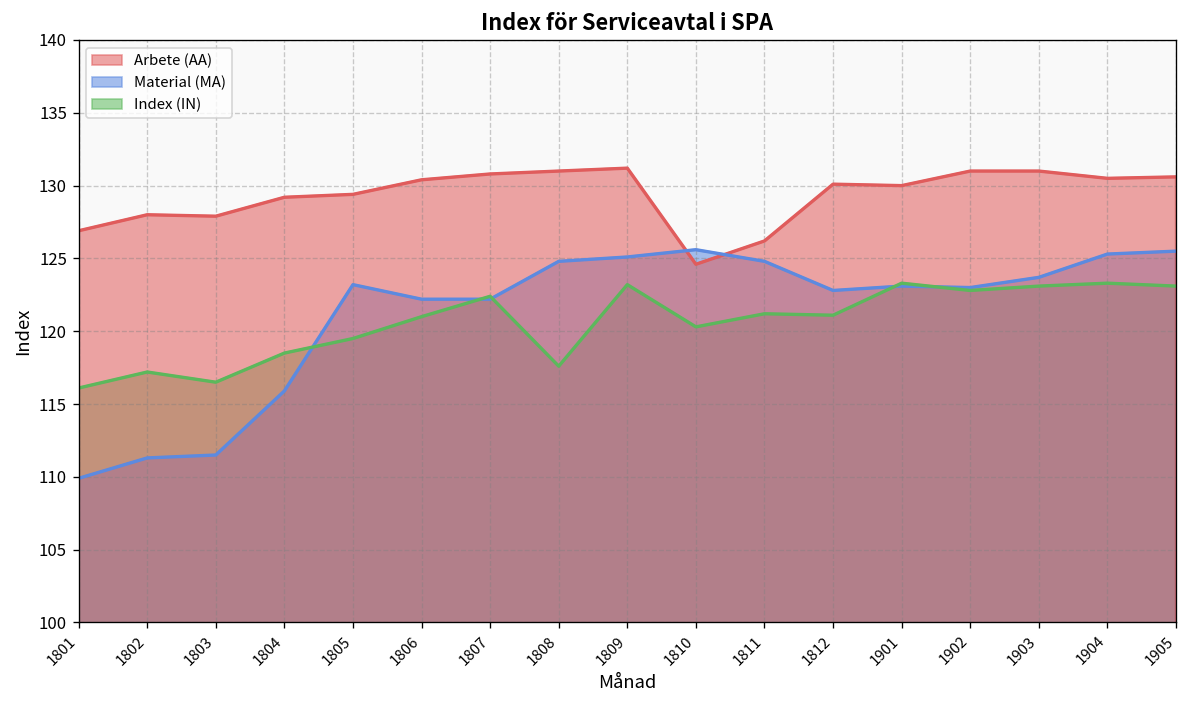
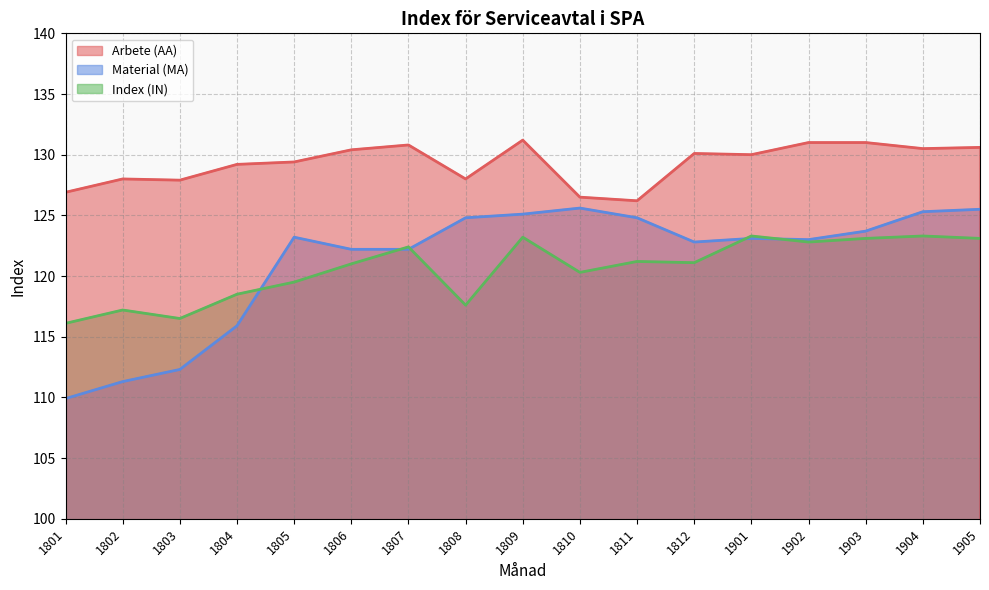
Material (MA), 1803: 111.5 -> 112.3
Arbete (AA), 1808: 131 -> 128
Arbete (AA), 1810: 124.6 -> 126.5
